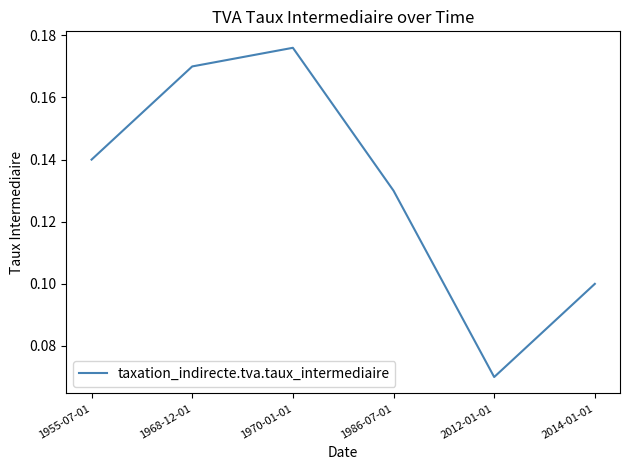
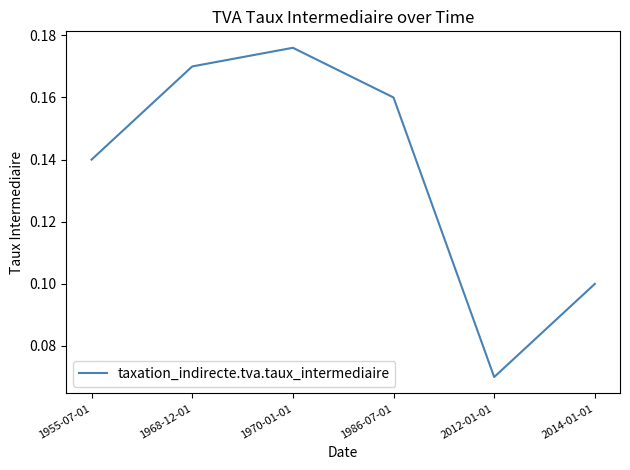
1986-07-01: 0.13 -> 0.16
